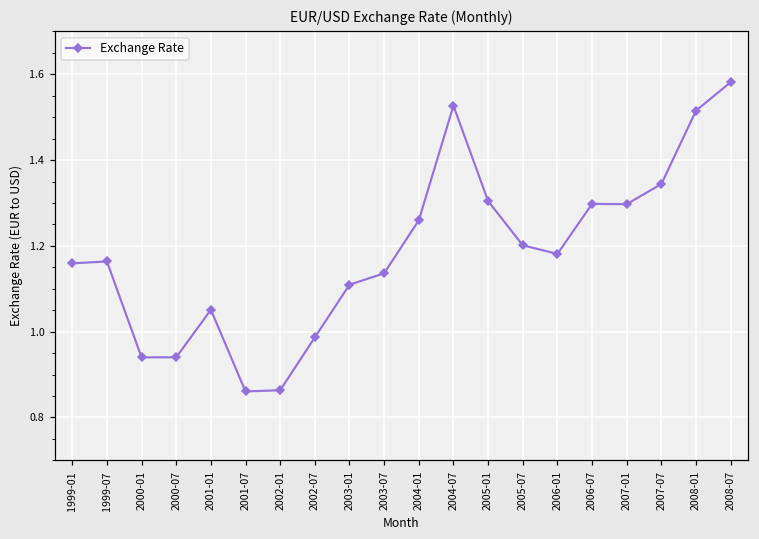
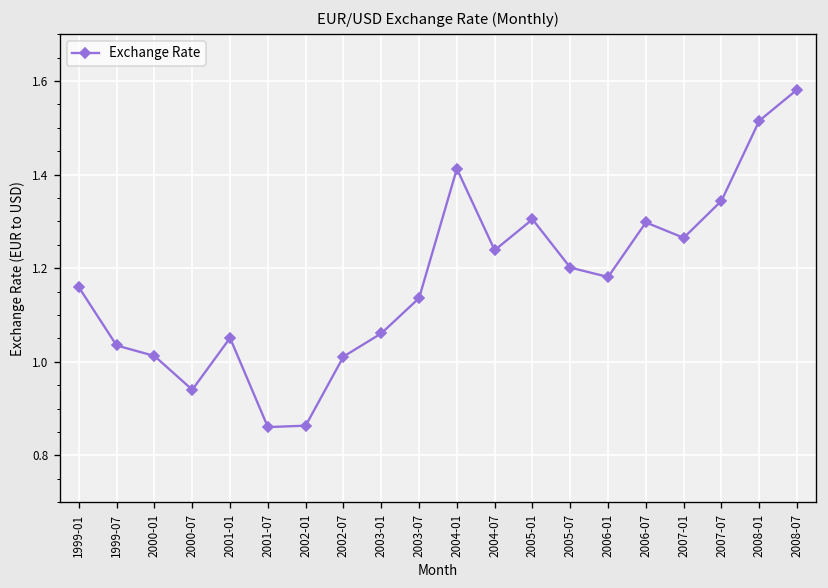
1999-07: 1.16 -> 1.03
2000-01: 0.94 -> 1.01
2002-07: 0.99 -> 1.01
2003-01: 1.11 -> 1.06
2004-01: 1.26 -> 1.41
2004-07: 1.53 -> 1.24
2007-01: 1.30 -> 1.27
